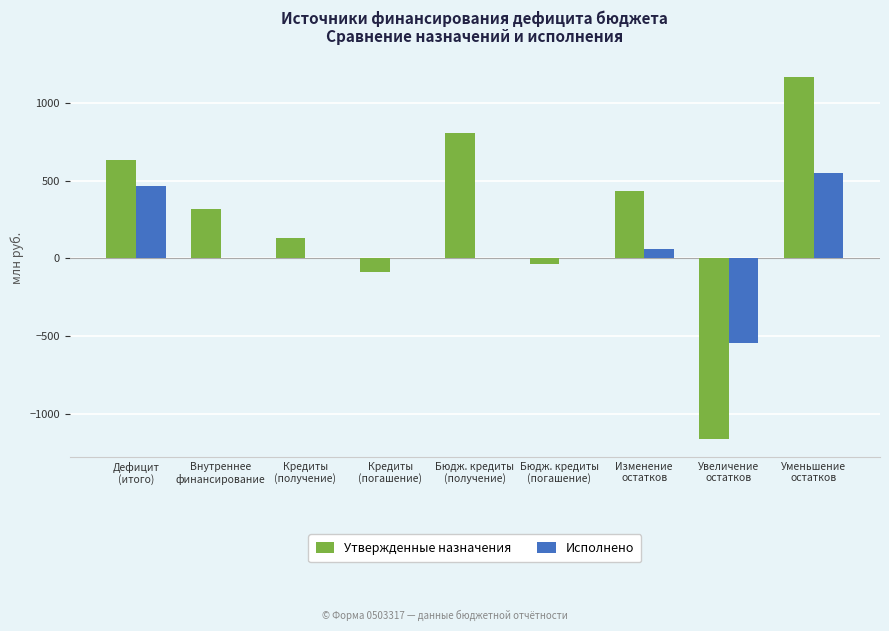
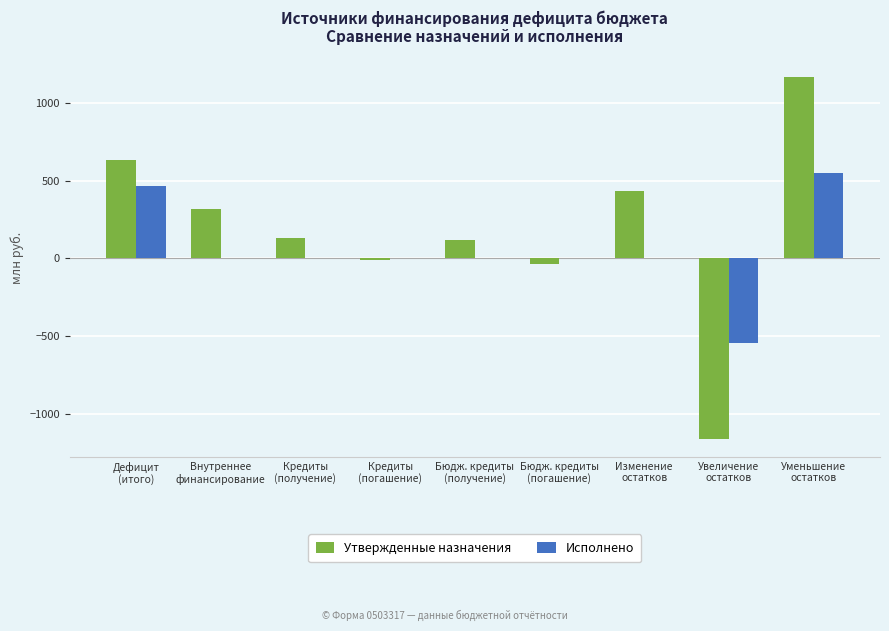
Утвержденные назначения, Кредиты (погашение): -90 -> -10
Утвержденные назначения, Бюдж. кредиты (получение): 800 -> 120
Исполнено, Изменение остатков: 60 -> 0
